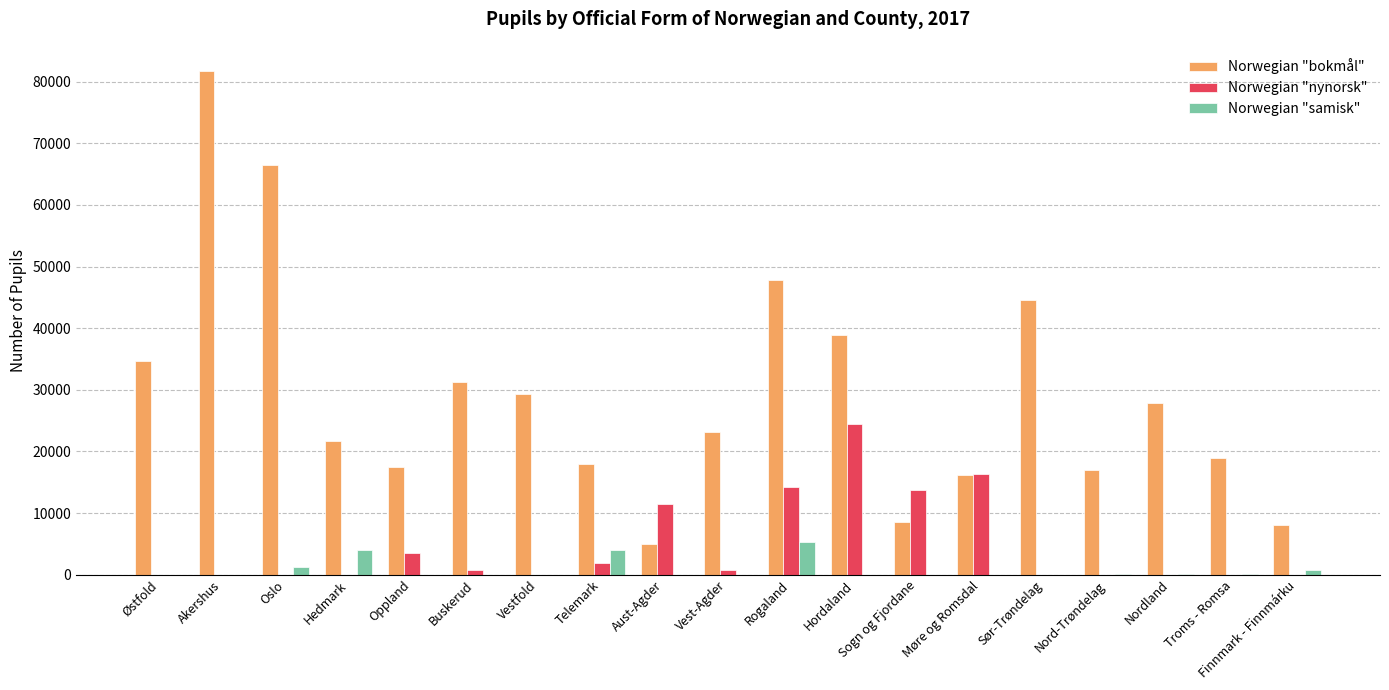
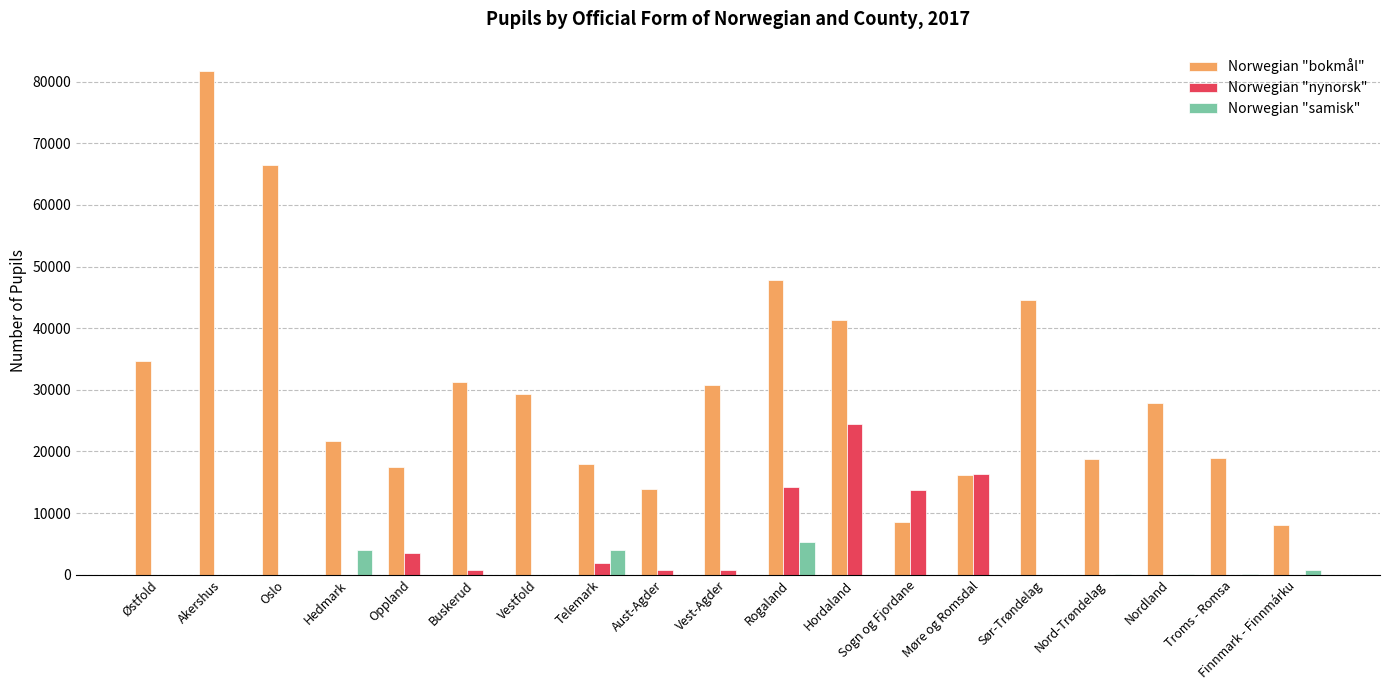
Norwegian "samisk", Oslo: 1000 -> 0
Norwegian "bokmål", Aust-Agder: 5000 -> 14000
Norwegian "nynorsk", Aust-Agder: 11000 -> 1000
Norwegian "bokmål", Vest-Agder: 23000 -> 31000
Norwegian "bokmål", Hordaland: 39000 -> 41000
Norwegian "bokmål", Nord-Trøndelag: 17000 -> 19000
